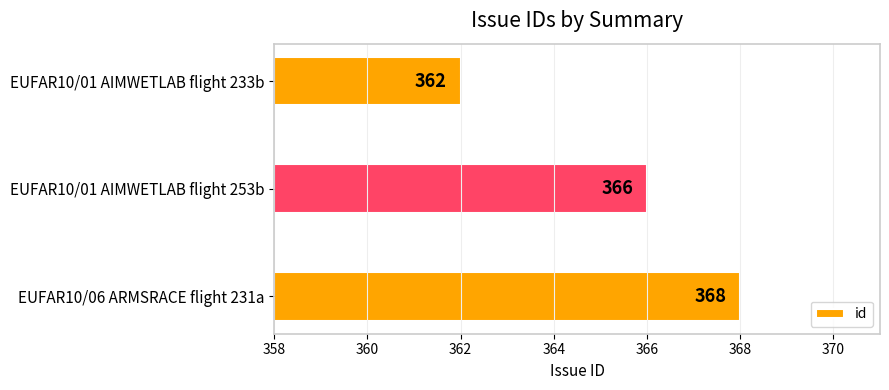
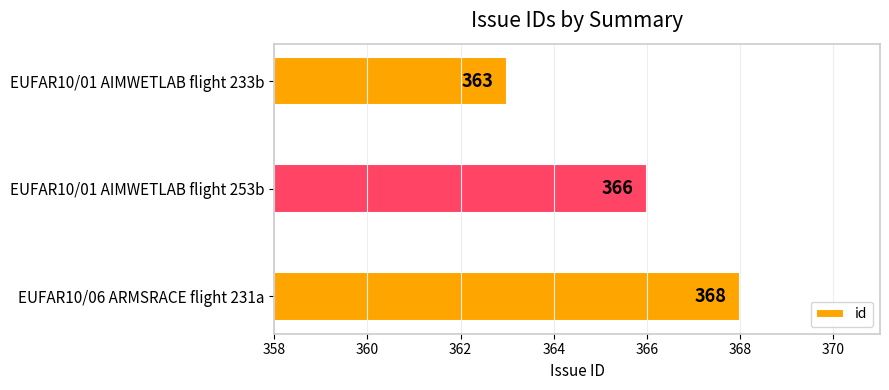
EUFAR10/01 AIMWETLAB flight 233b: 362 -> 363
